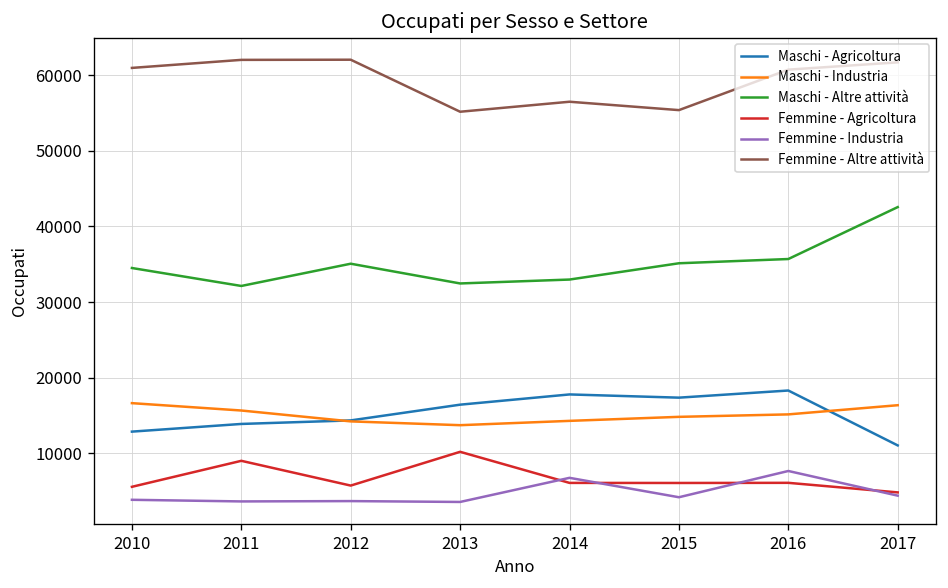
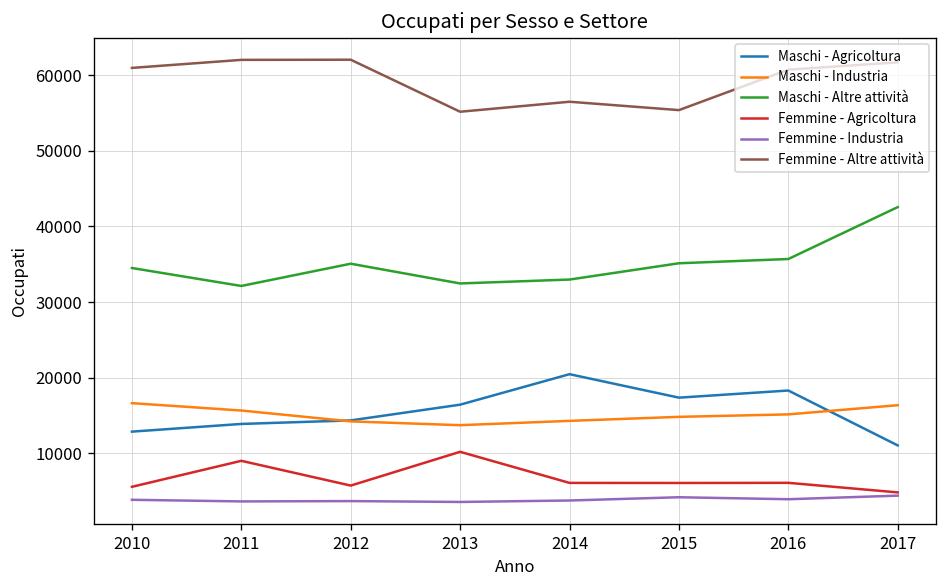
Maschi - Agricoltura, 2014: 18000 -> 20000
Femmine - Industria, 2014: 7000 -> 4000
Femmine - Industria, 2016: 8000 -> 4000
